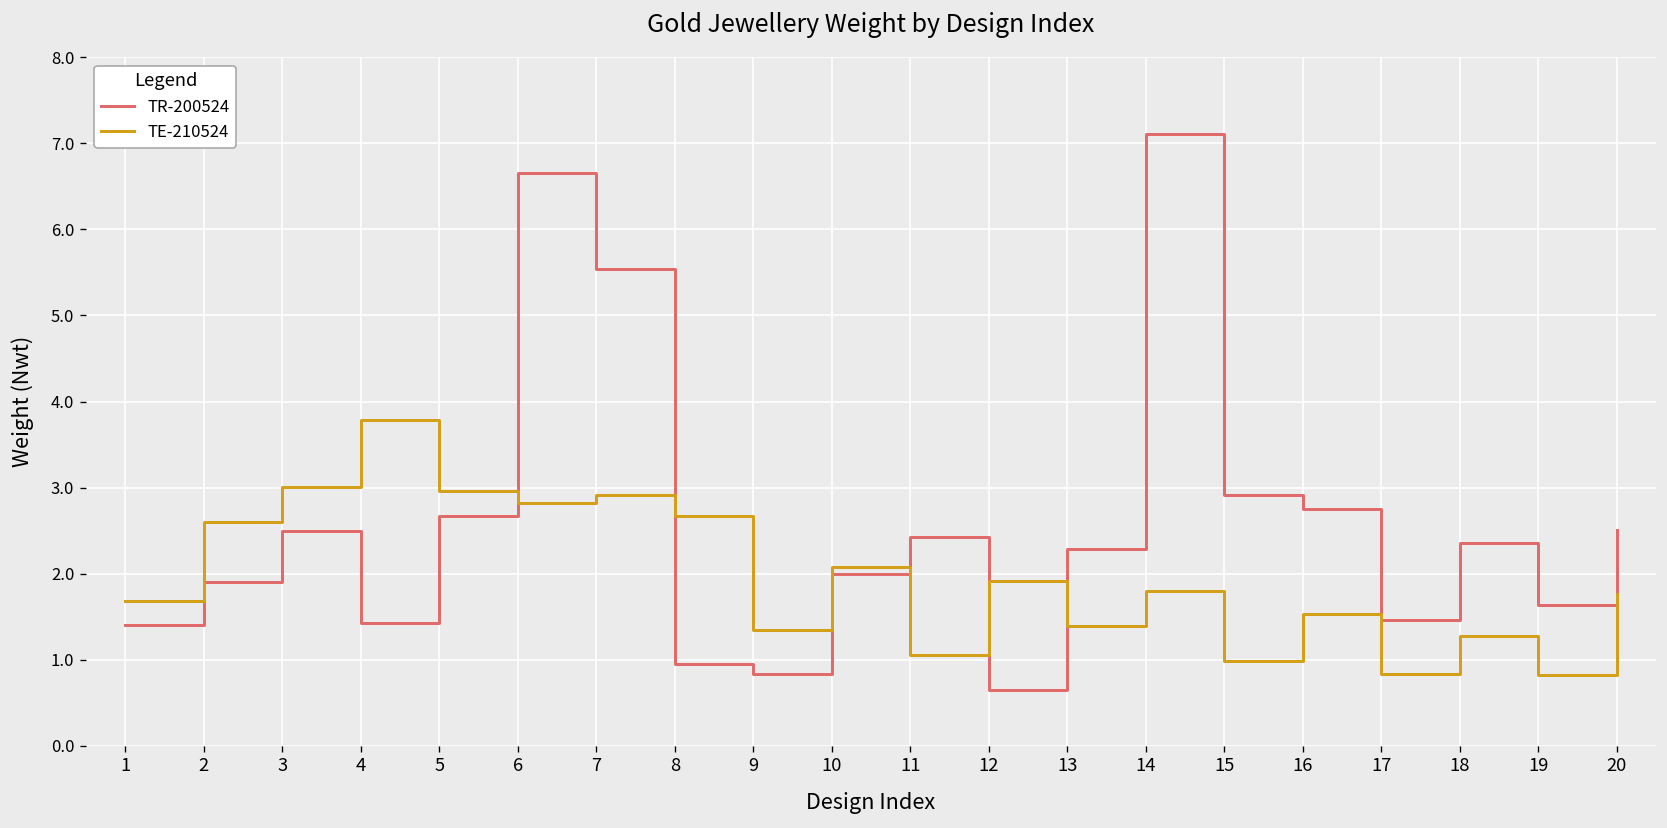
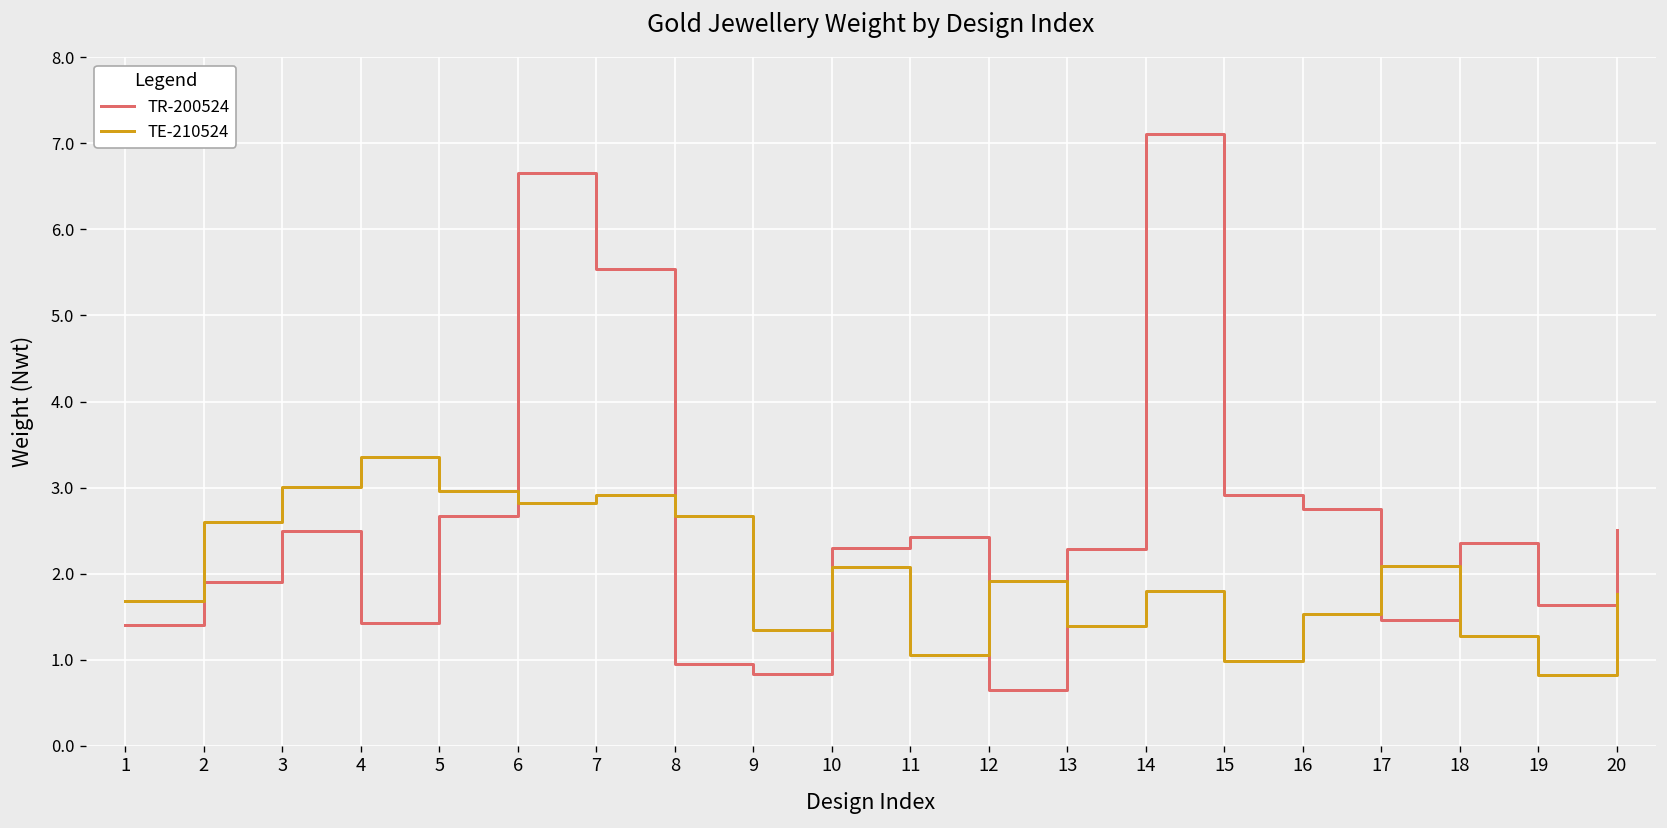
TE-210524, 4: 3.8 -> 3.4
TR-200524, 10: 2.0 -> 2.3
TE-210524, 17: 0.8 -> 2.1
